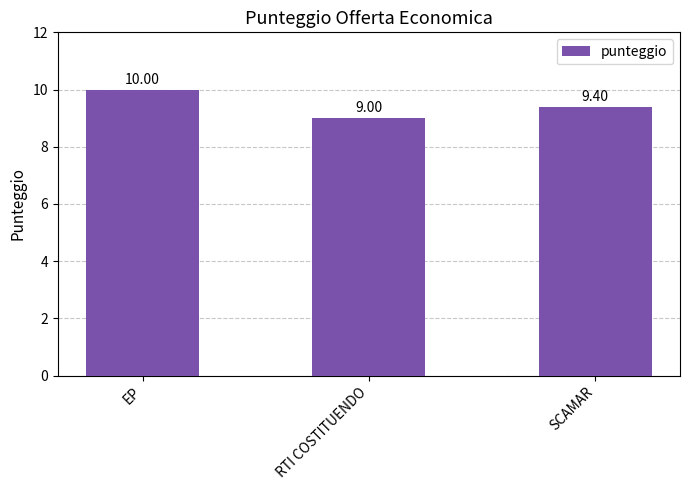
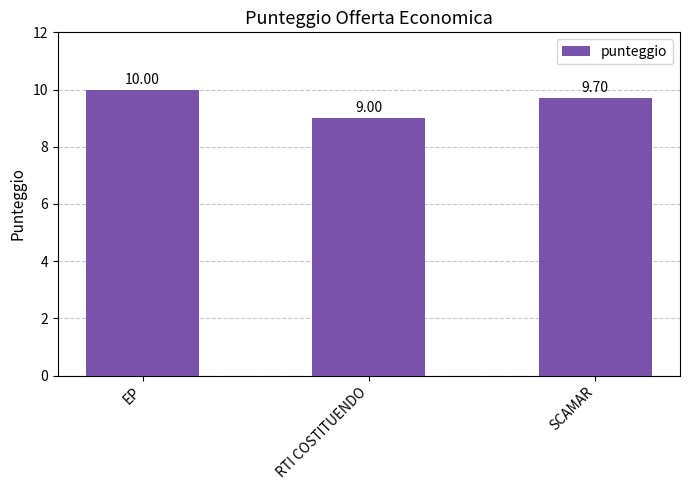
SCAMAR: 9.40 -> 9.70
